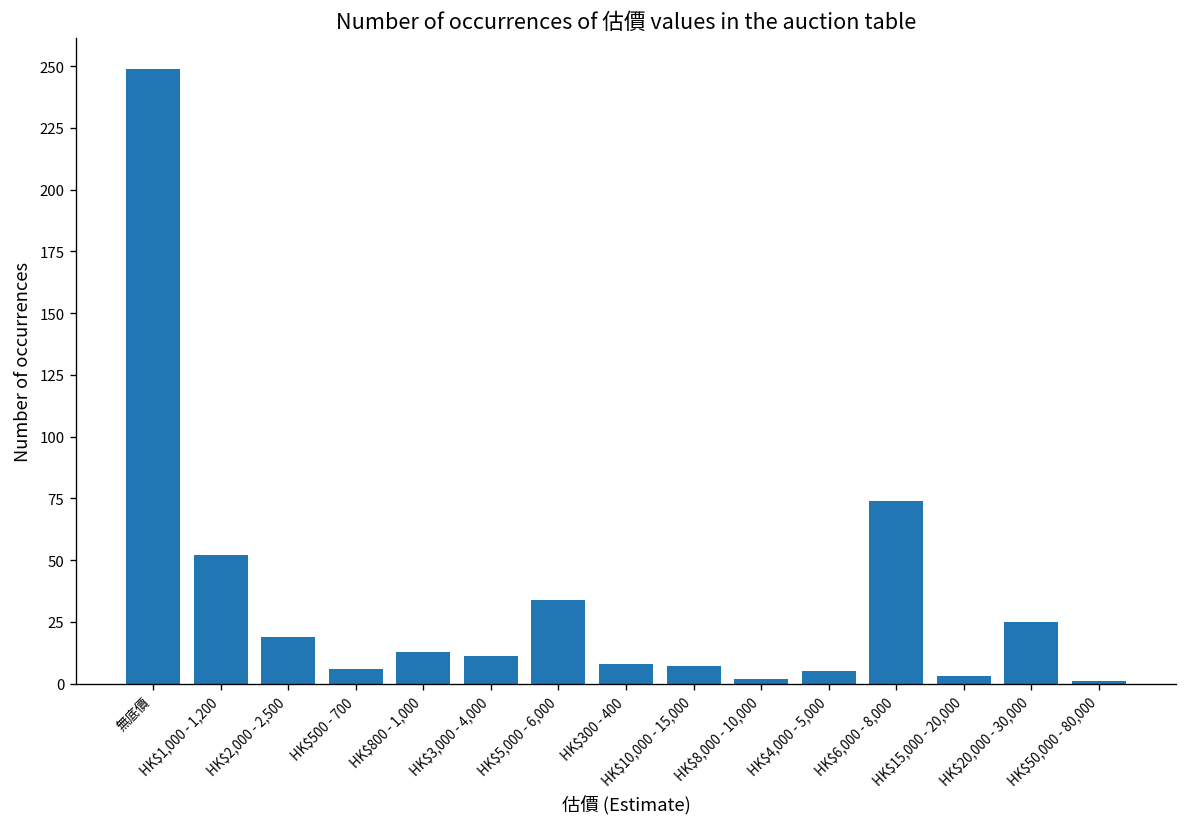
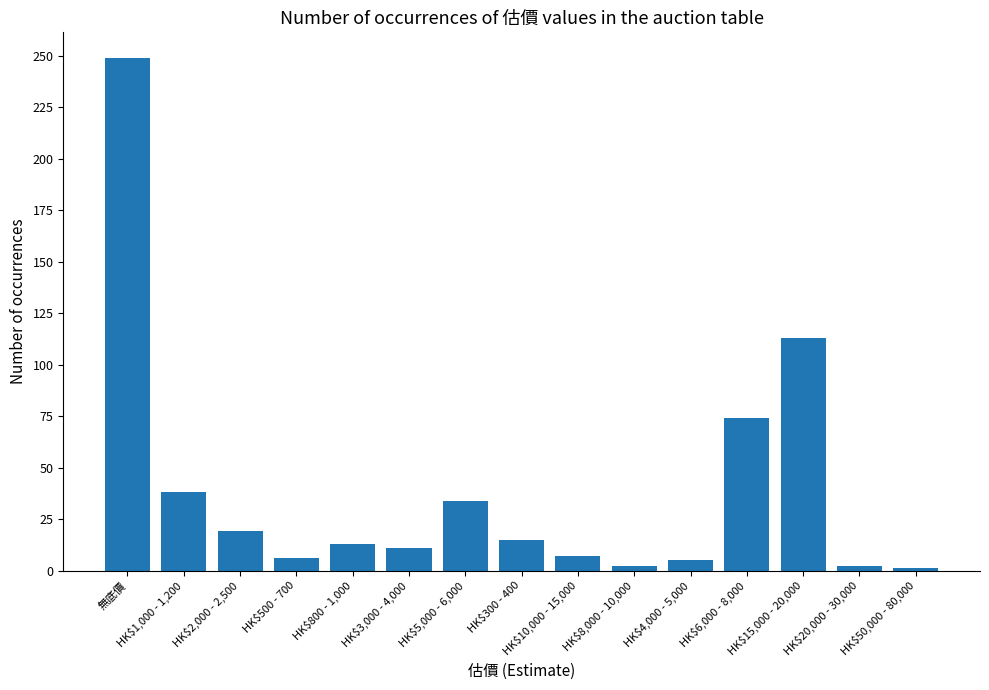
HK$1,000 - 1,200: 52 -> 38
HK$300 - 400: 8 -> 15
HK$15,000 - 20,000: 3 -> 113
HK$20,000 - 30,000: 25 -> 2
